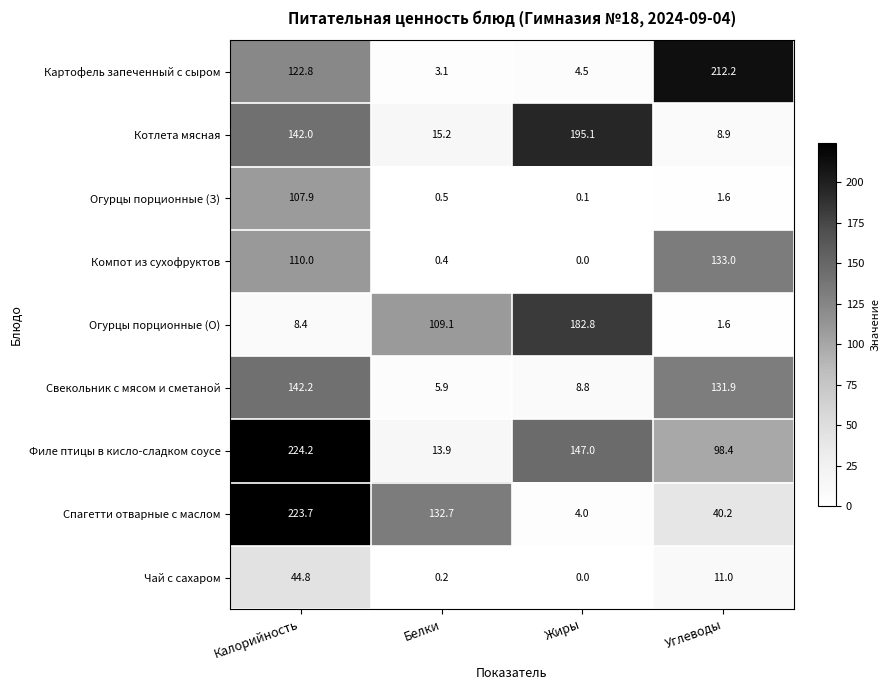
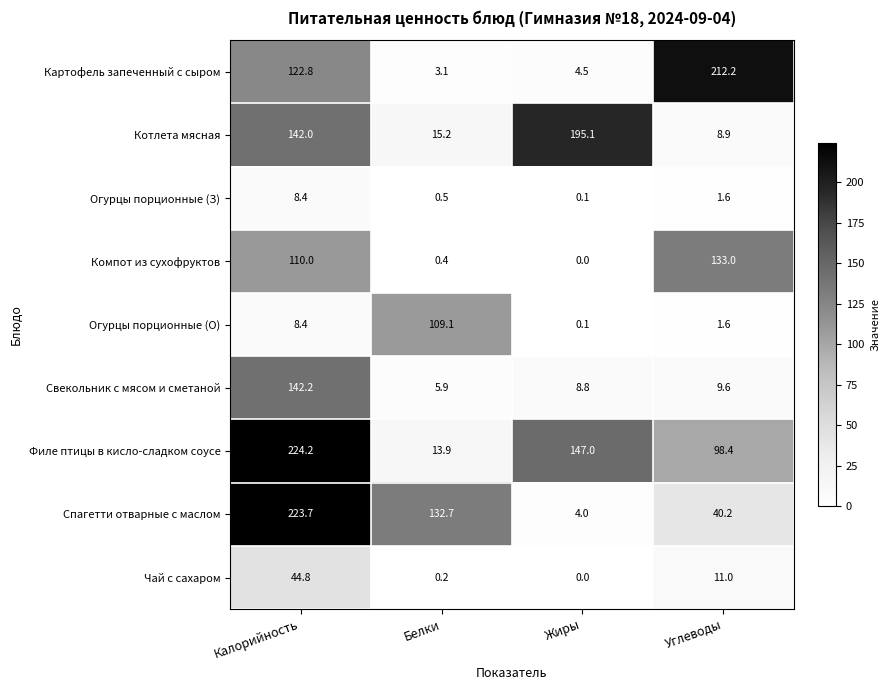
Огурцы порционные (З), Калорийность: 107.9 -> 8.4
Огурцы порционные (О), Жиры: 182.8 -> 0.1
Свекольник с мясом и сметаной, Углеводы: 131.9 -> 9.6
